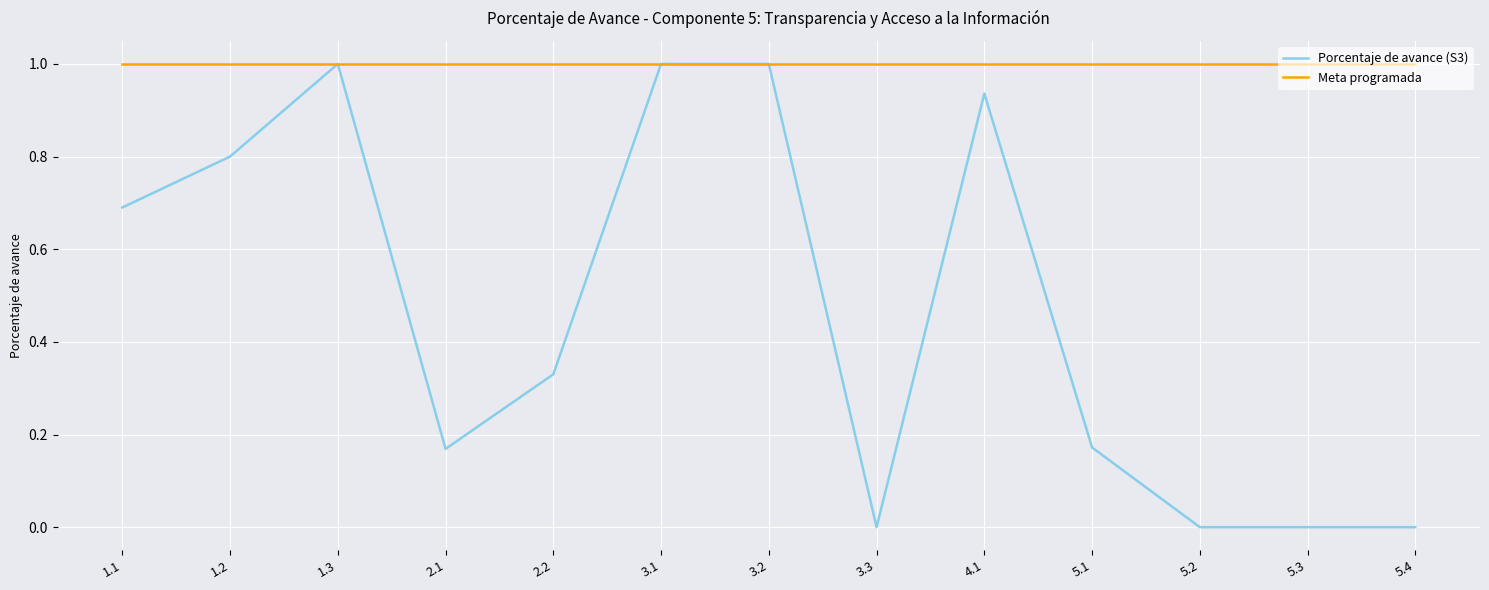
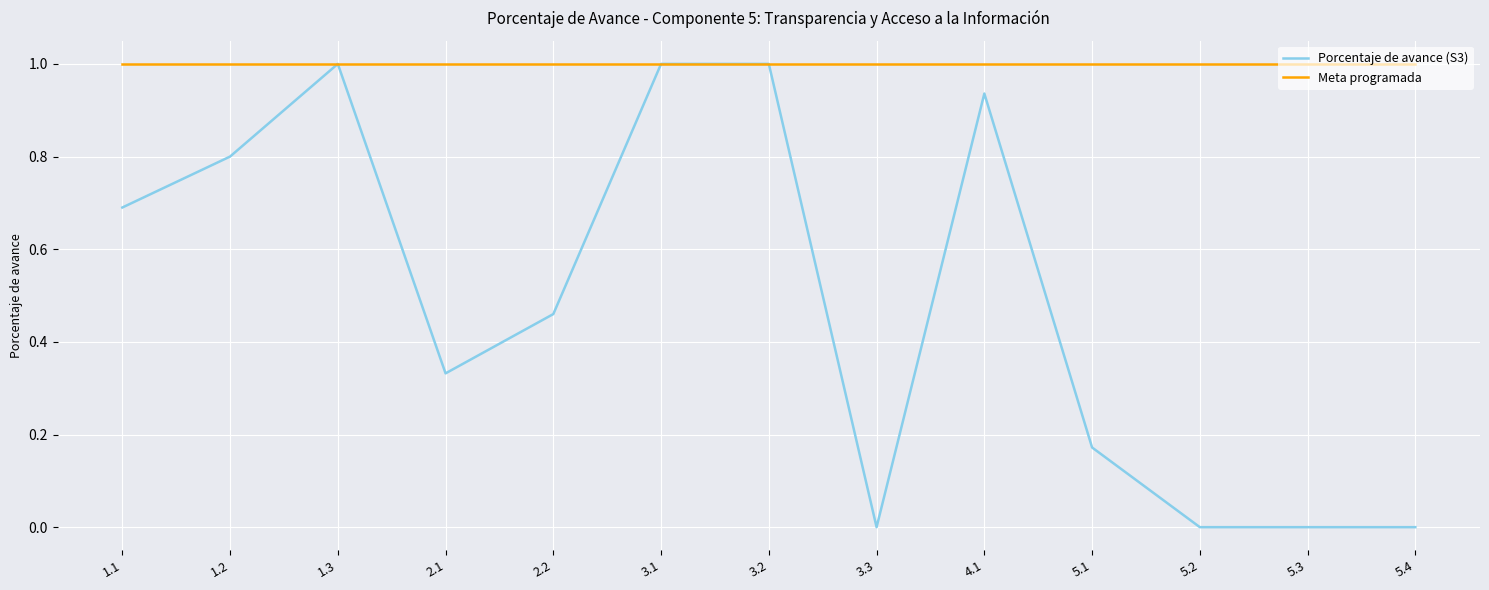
Porcentaje de avance (S3), 2.1: 0.17 -> 0.33
Porcentaje de avance (S3), 2.2: 0.33 -> 0.46
